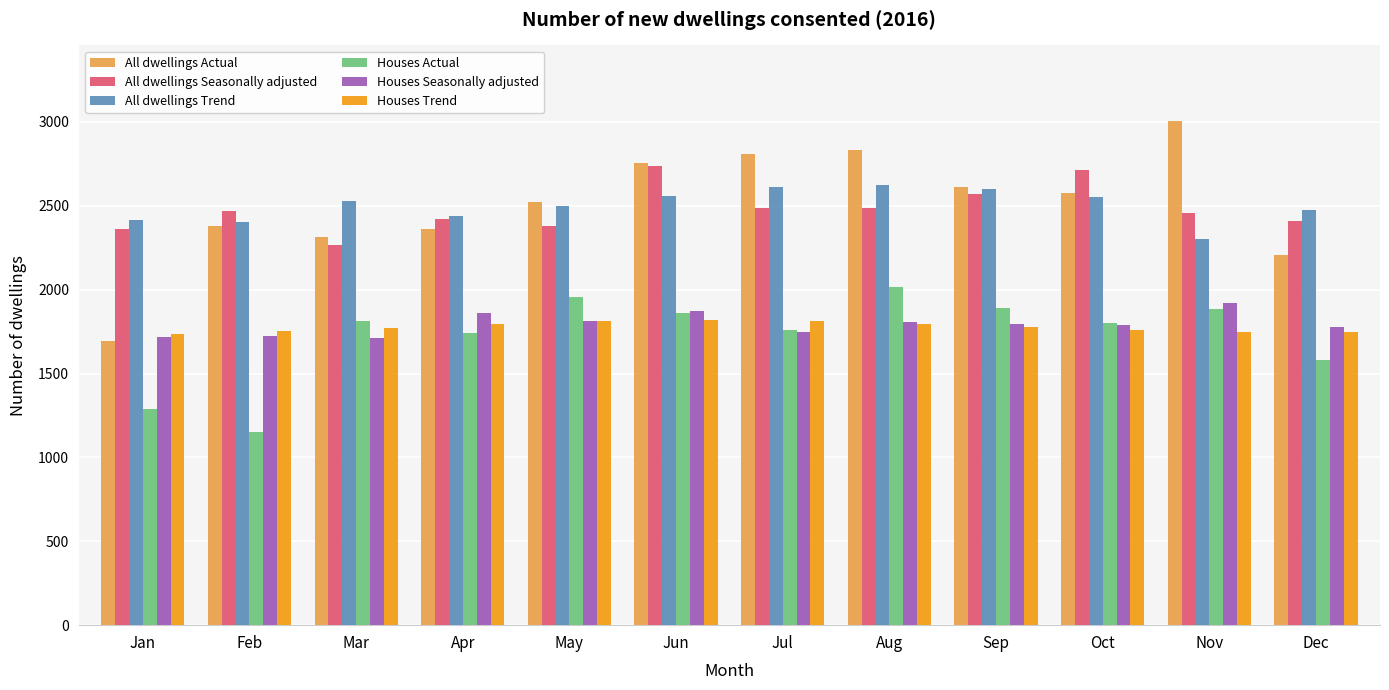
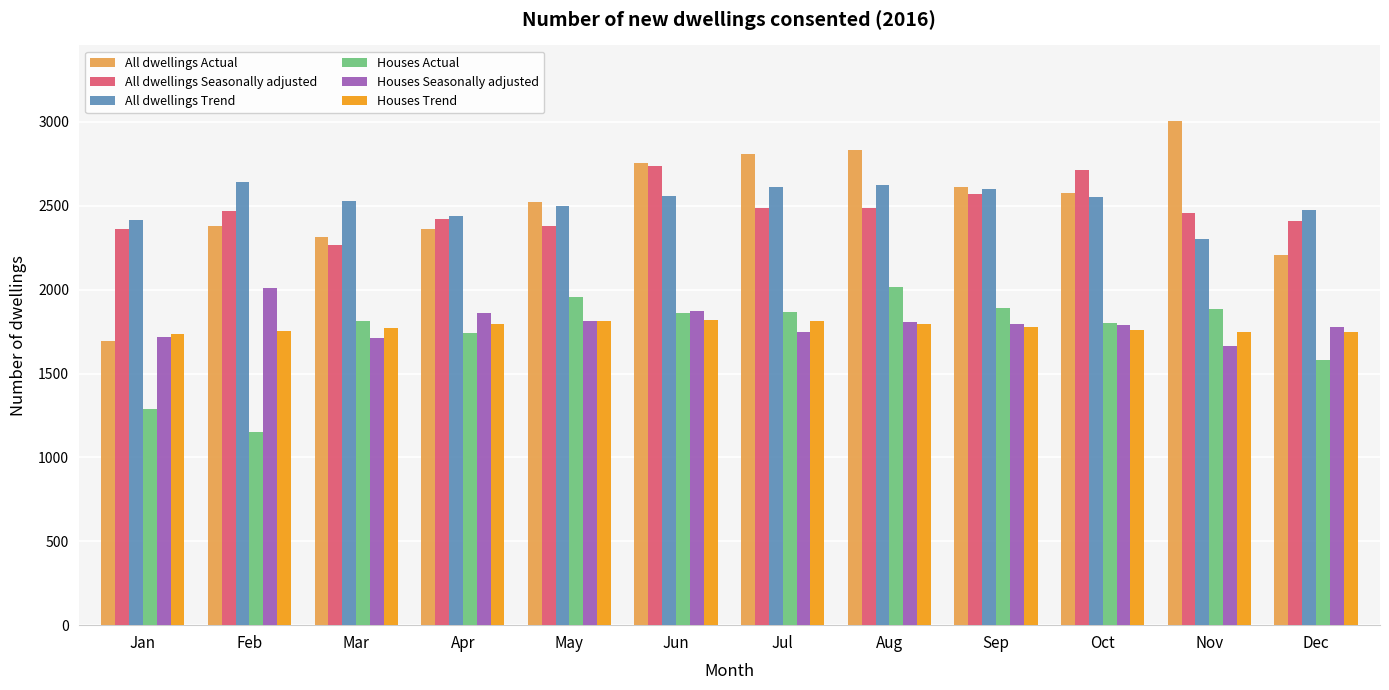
All dwellings Trend, Feb: 2410 -> 2640
Houses Seasonally adjusted, Feb: 1720 -> 2010
Houses Actual, Jul: 1760 -> 1870
Houses Seasonally adjusted, Nov: 1920 -> 1670
